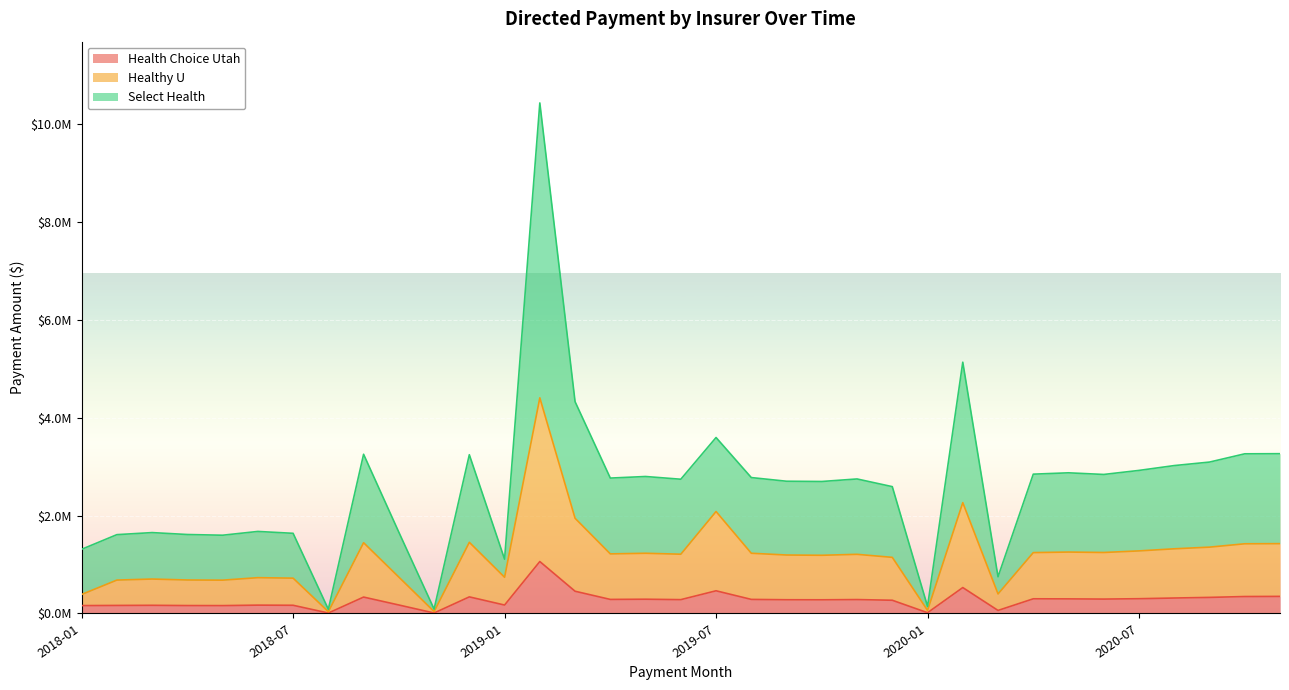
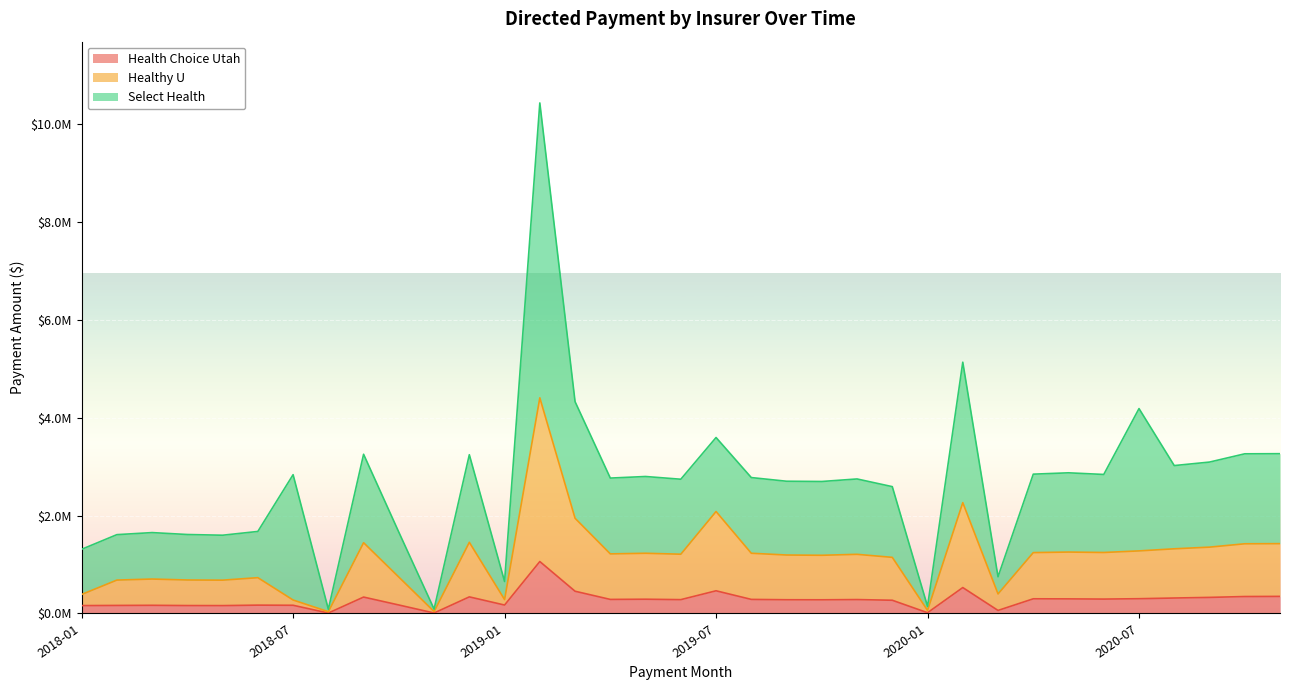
Healthy U, 2018-07: $600000 -> $100000
Select Health, 2018-07: $900000 -> $2600000
Healthy U, 2019-01: $600000 -> $100000
Select Health, 2020-07: $1600000 -> $2900000
